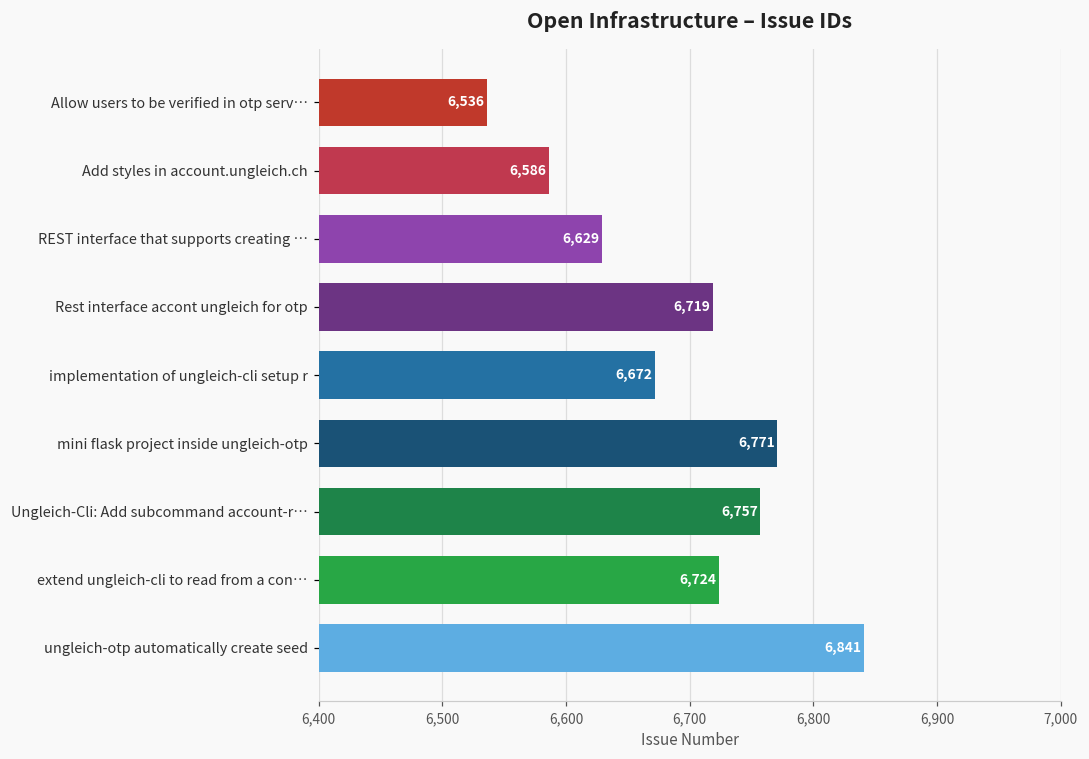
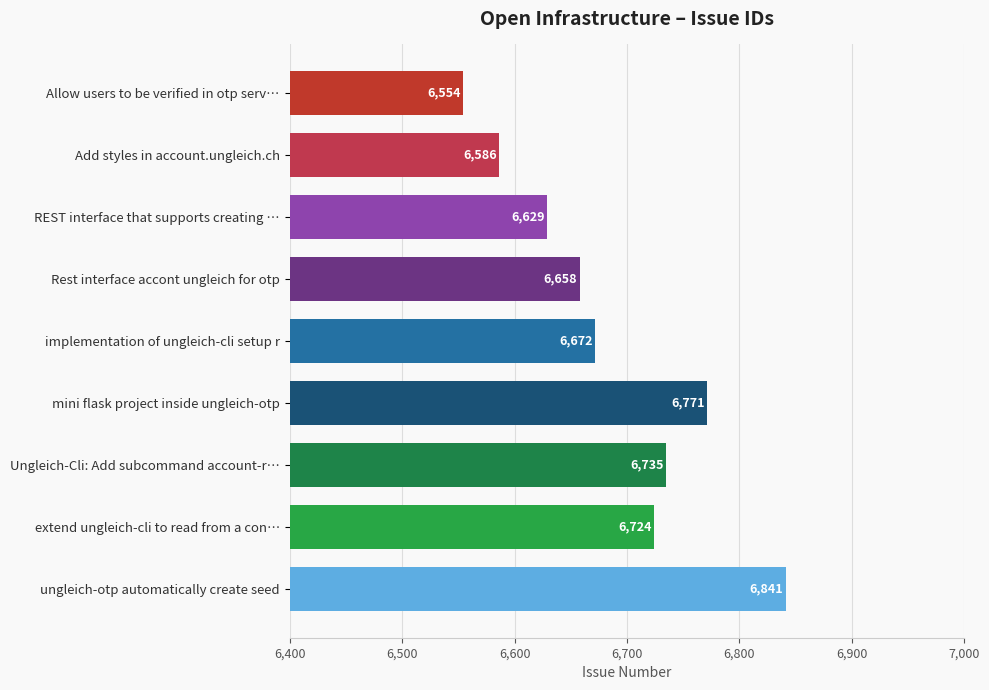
Allow users to be verified in otp serv…: 6,536 -> 6,554
Rest interface accont ungleich for otp: 6,719 -> 6,658
Ungleich-Cli: Add subcommand account-r…: 6,757 -> 6,735
